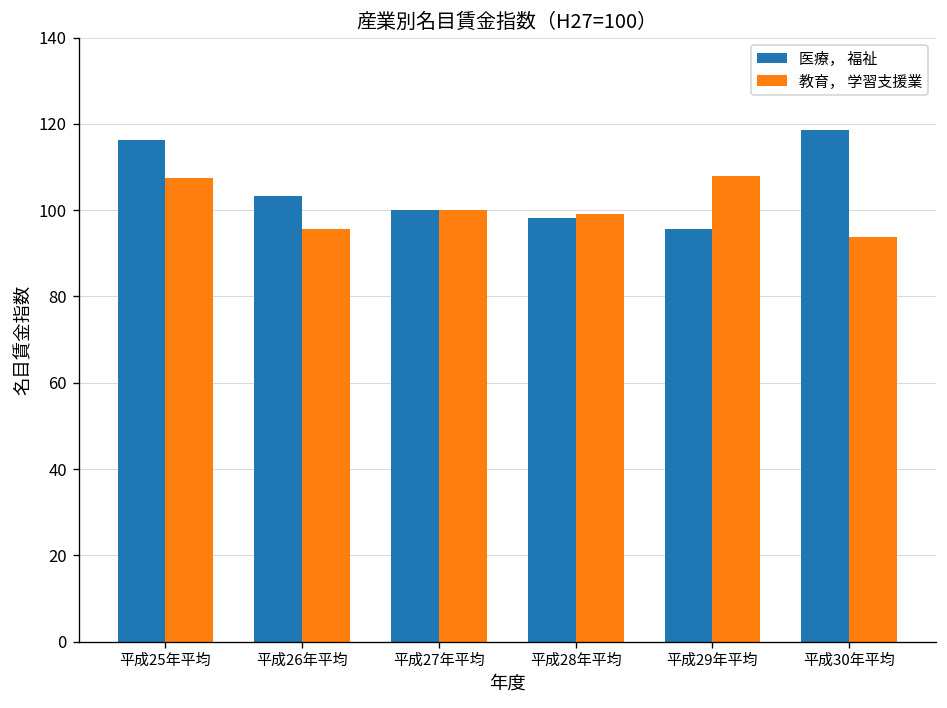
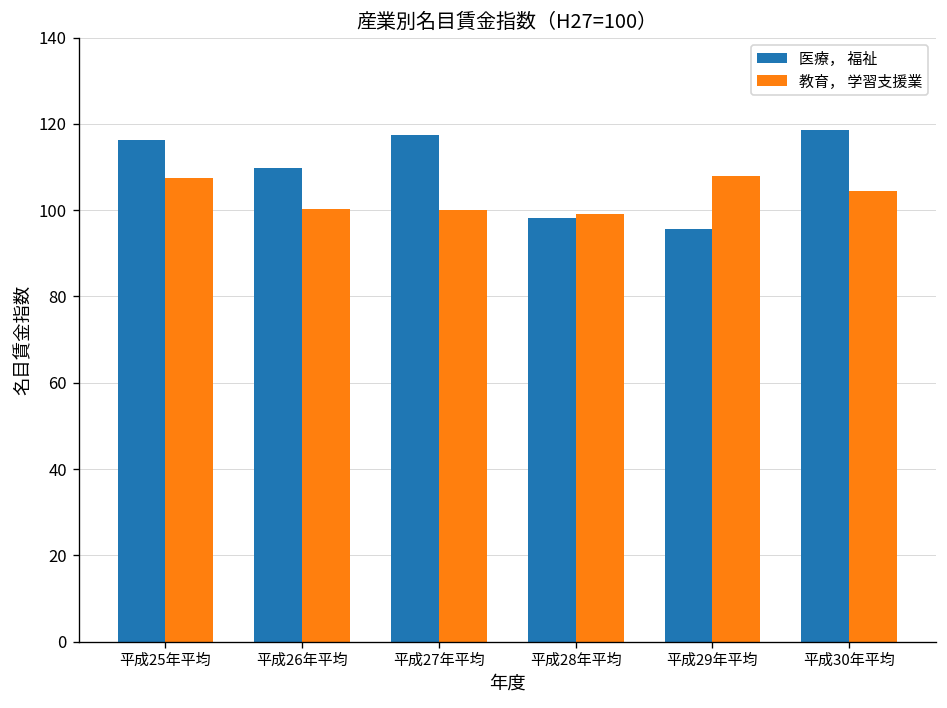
医療， 福祉, 平成26年平均: 103 -> 110
教育， 学習支援業, 平成26年平均: 96 -> 100
医療， 福祉, 平成27年平均: 100 -> 117
教育， 学習支援業, 平成30年平均: 94 -> 104
